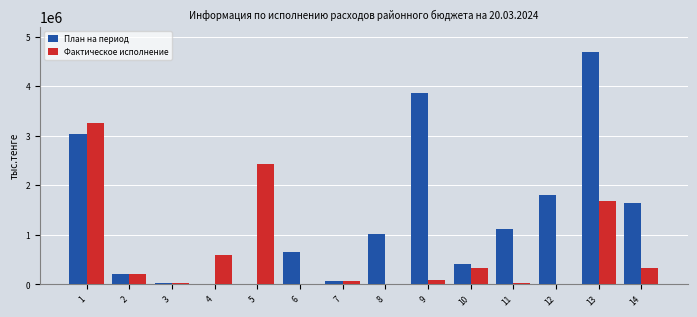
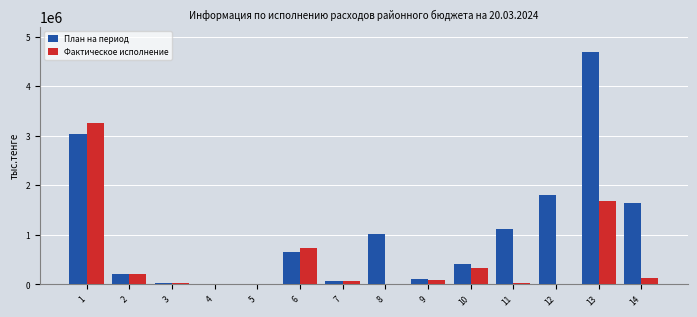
Фактическое исполнение, 4: 600000 -> 0
Фактическое исполнение, 5: 2400000 -> 0
Фактическое исполнение, 6: 0 -> 700000
План на период, 9: 3900000 -> 100000
Фактическое исполнение, 14: 300000 -> 100000
